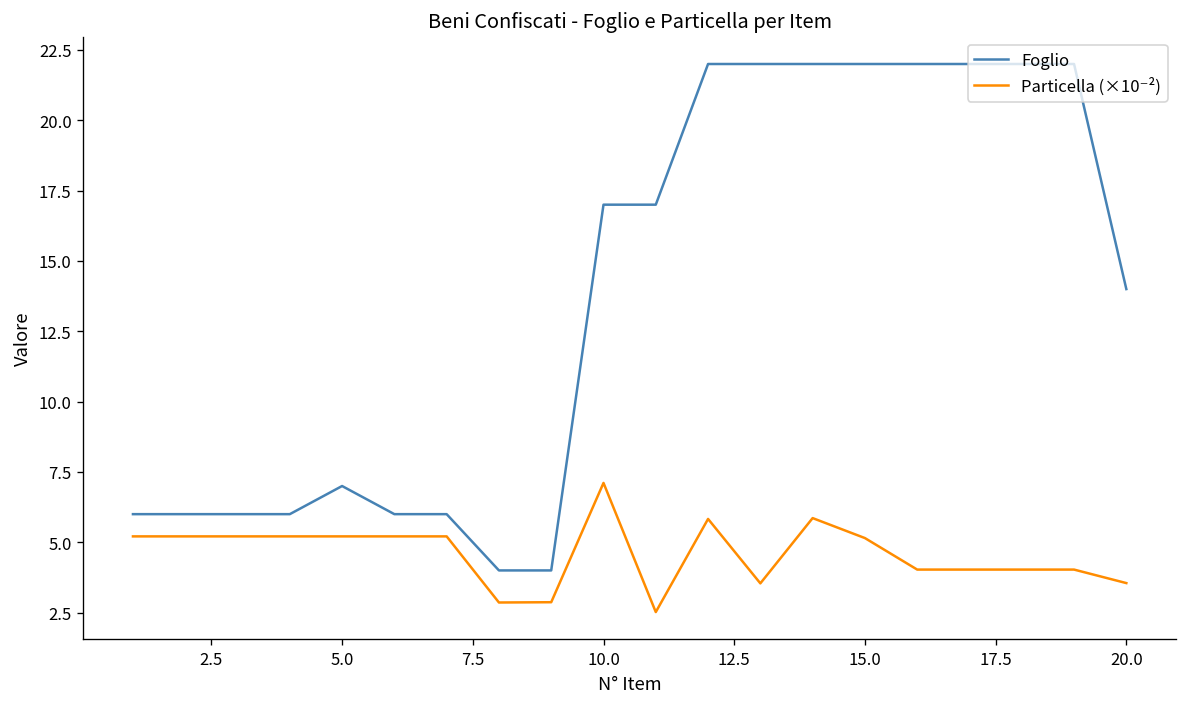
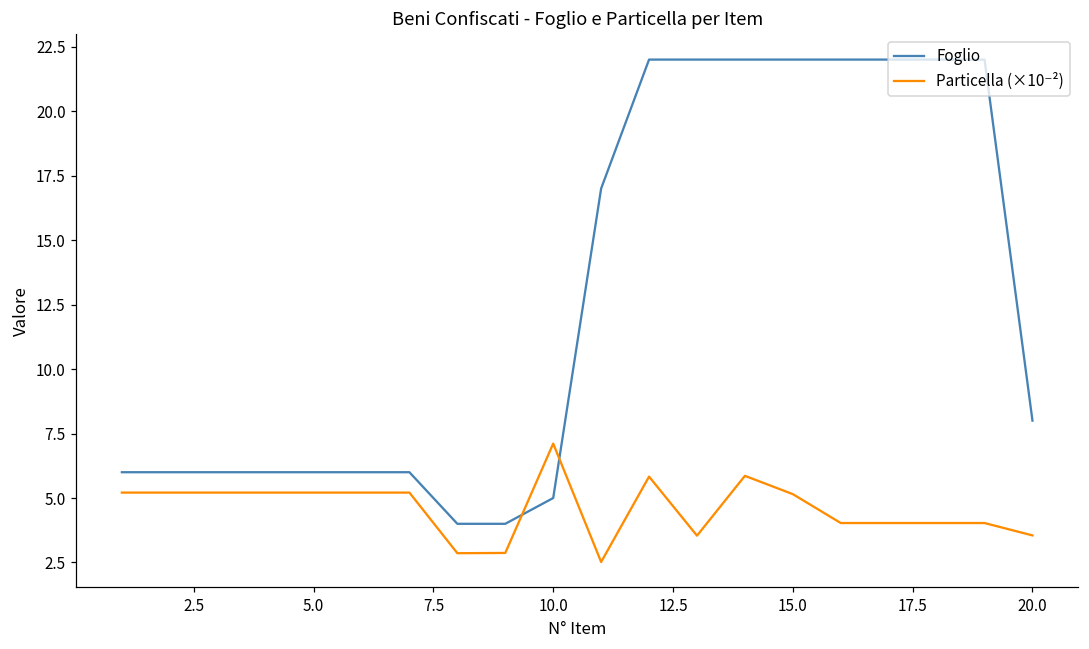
Foglio, 5.0: 7 -> 6
Foglio, 10.0: 17 -> 5
Foglio, 20.0: 14 -> 8
